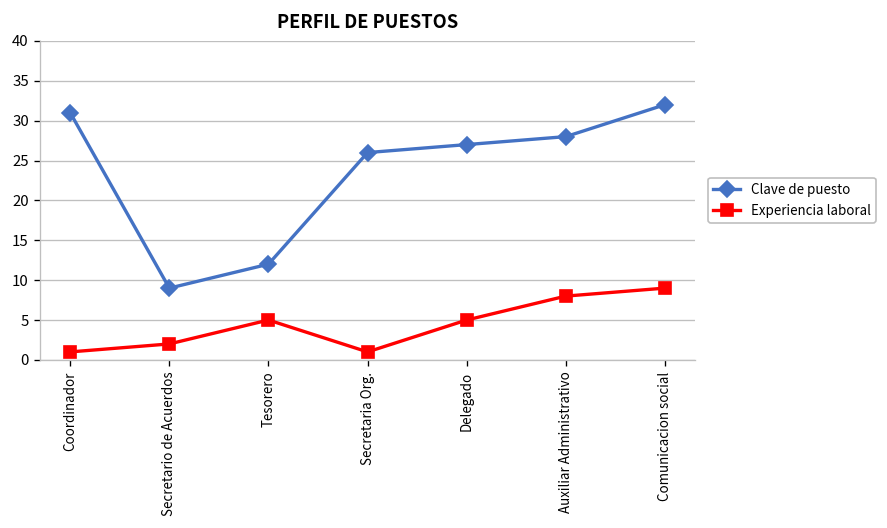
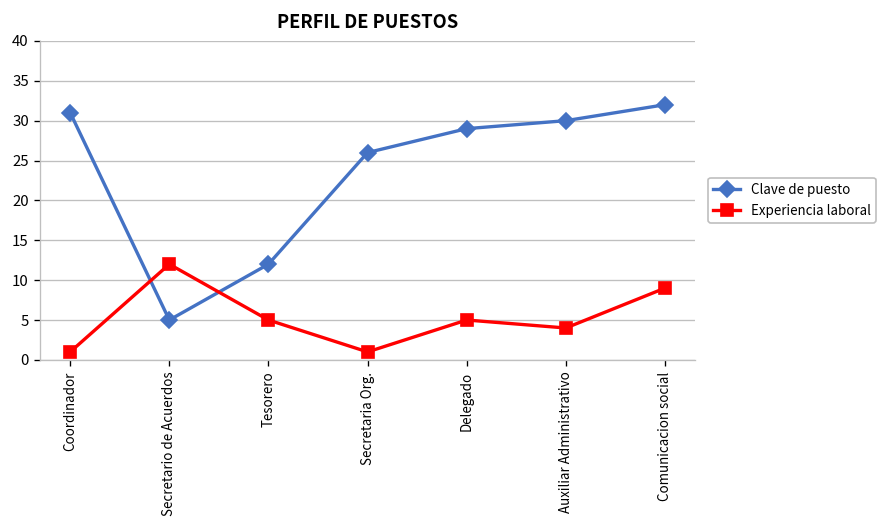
Clave de puesto, Secretario de Acuerdos: 9 -> 5
Experiencia laboral, Secretario de Acuerdos: 2 -> 12
Clave de puesto, Delegado: 27 -> 29
Clave de puesto, Auxiliar Administrativo: 28 -> 30
Experiencia laboral, Auxiliar Administrativo: 8 -> 4
